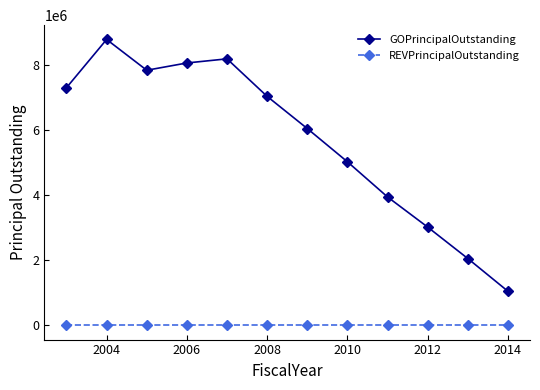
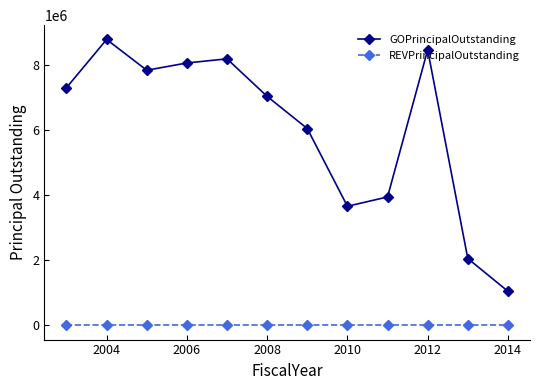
GOPrincipalOutstanding, 2010: 5000000 -> 3700000
GOPrincipalOutstanding, 2012: 3000000 -> 8500000
